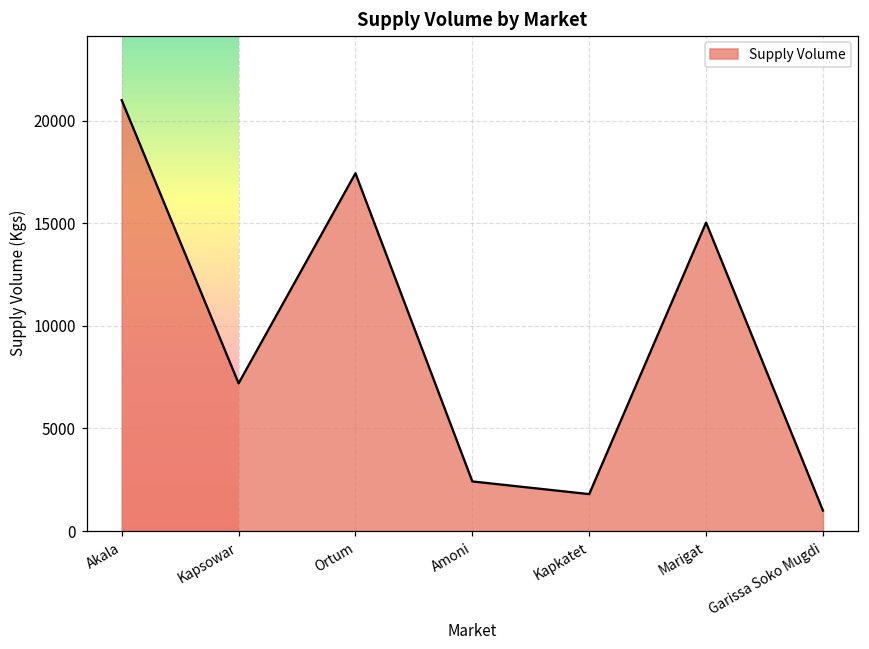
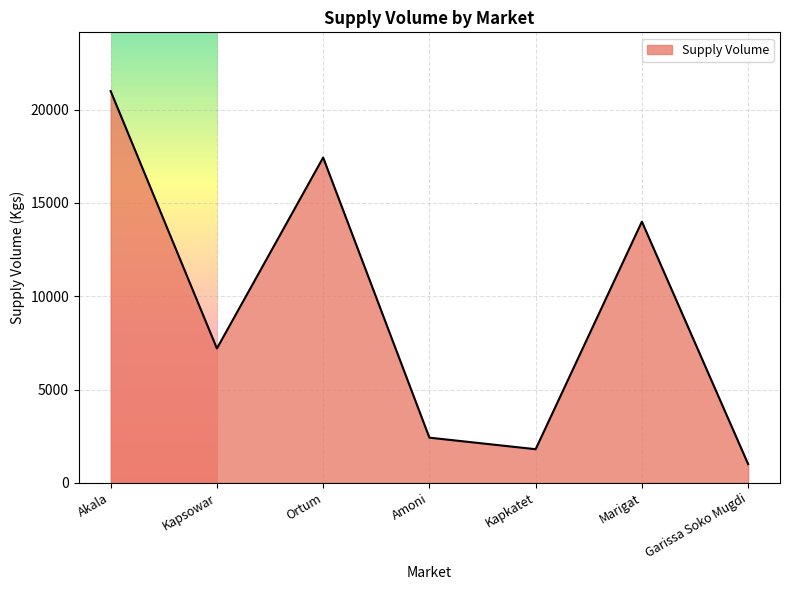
Marigat: 15000 -> 14000
